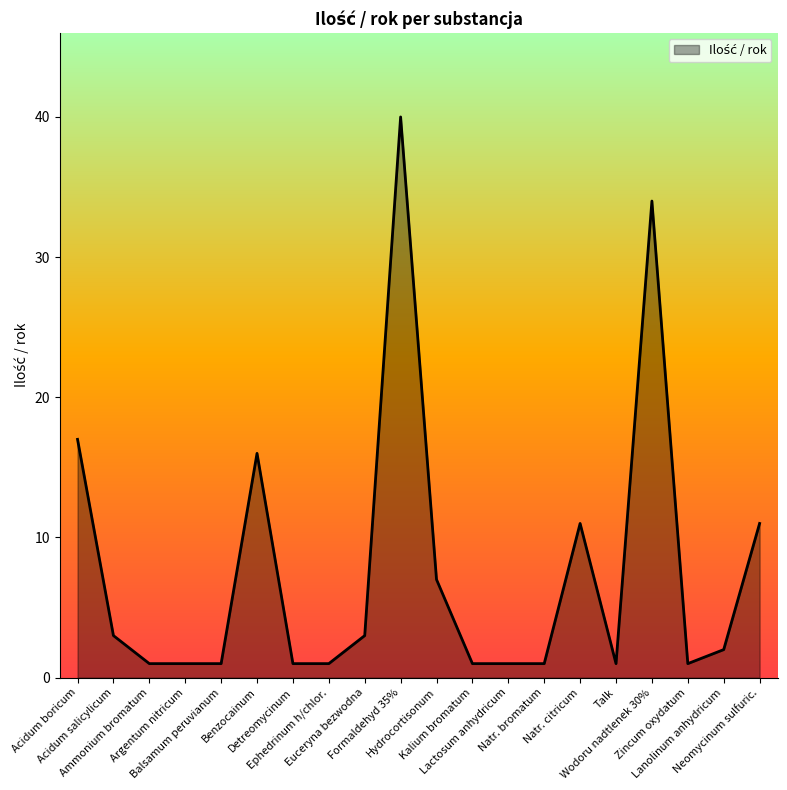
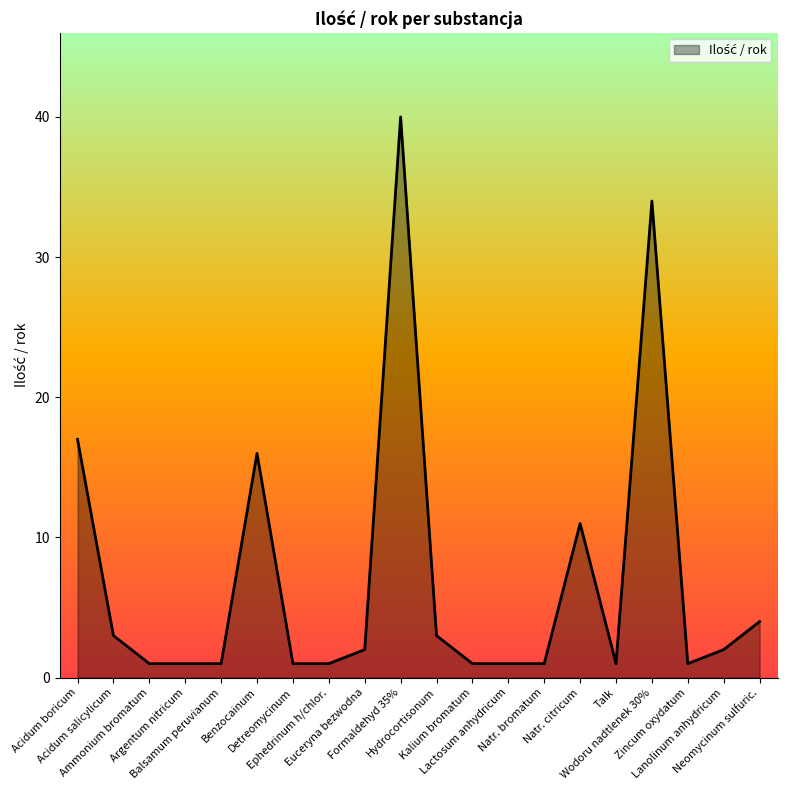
Euceryna bezwodna: 3 -> 2
Hydrocortisonum: 7 -> 3
Neomycinum sulfuric.: 11 -> 4
